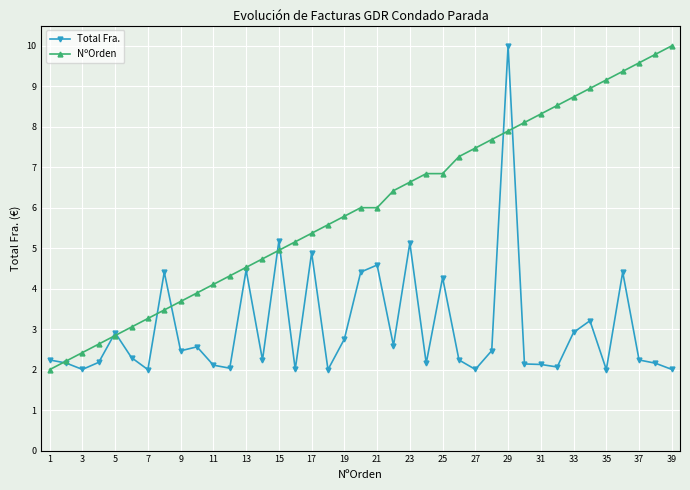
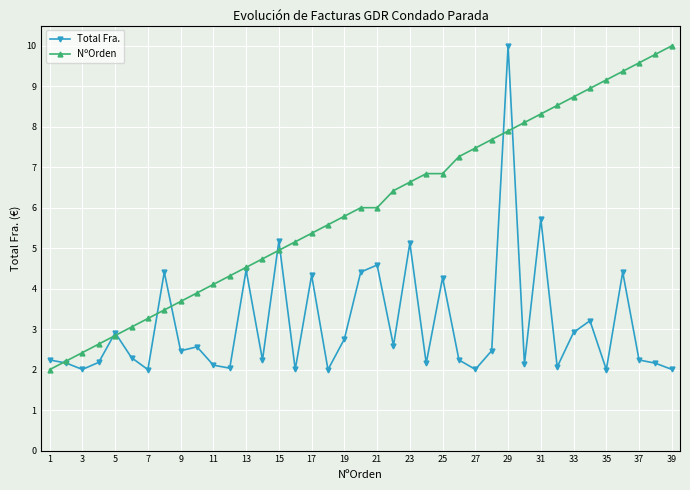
Total Fra., 17: 4.9 -> 4.3
Total Fra., 31: 2.1 -> 5.7
